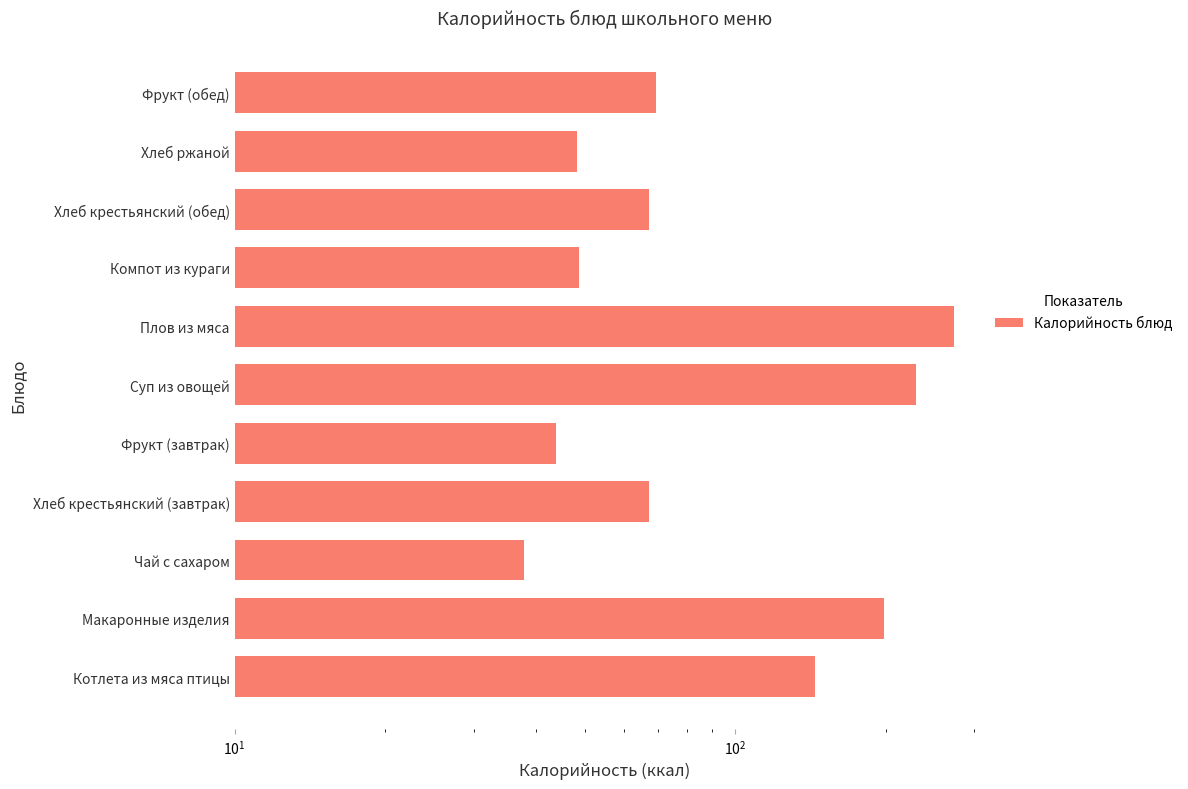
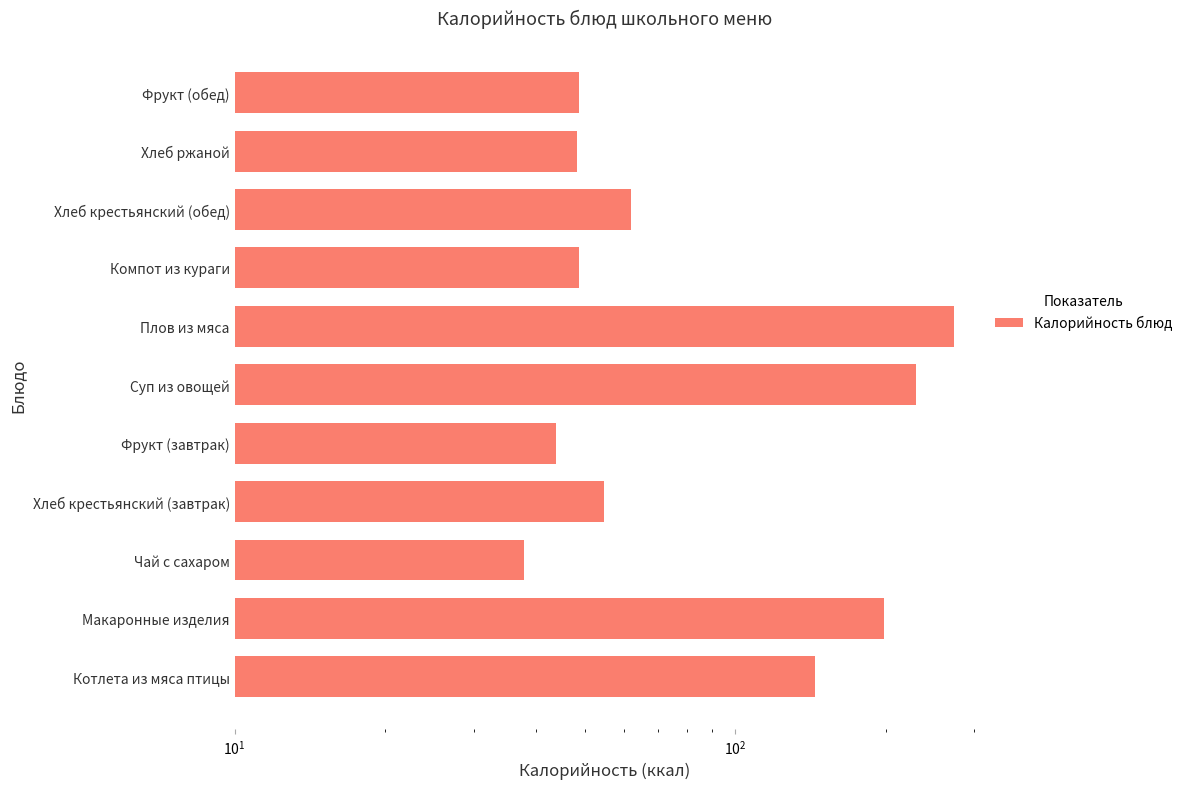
Фрукт (обед): 69 -> 49
Хлеб крестьянский (обед): 67 -> 62
Хлеб крестьянский (завтрак): 67 -> 55
